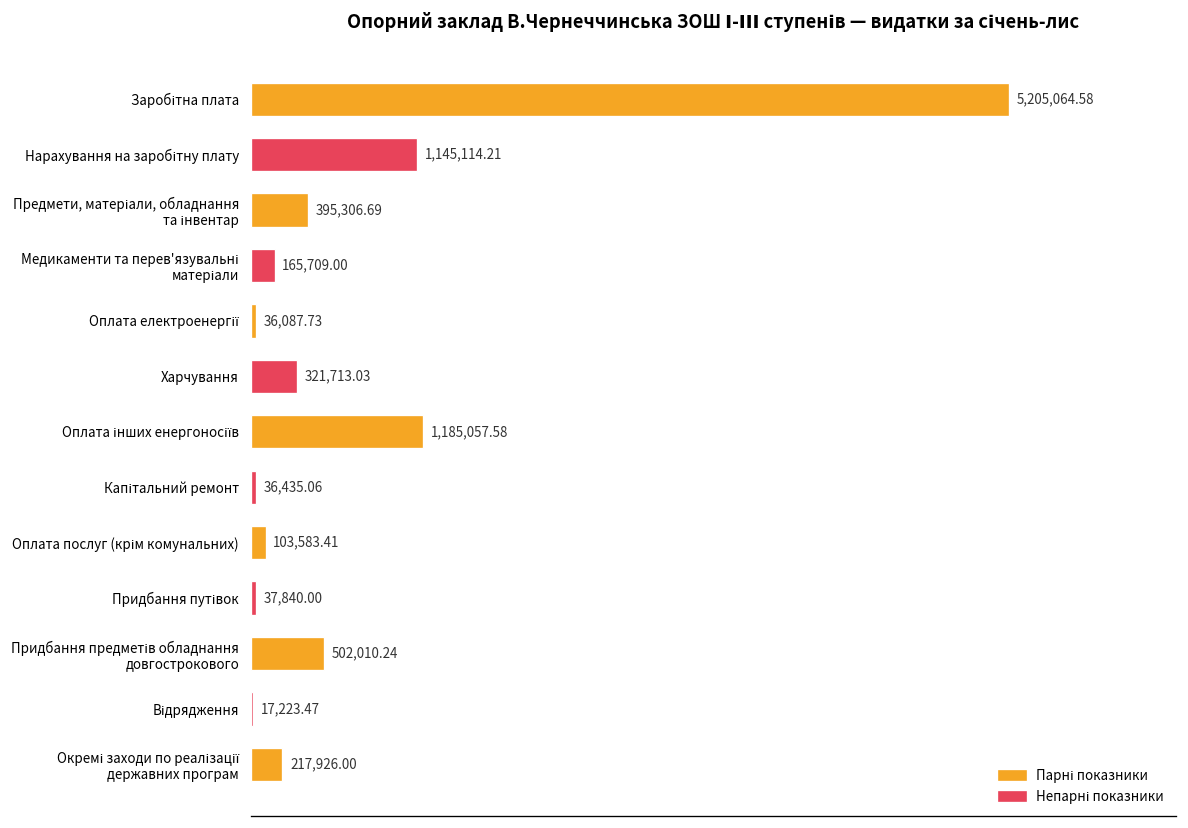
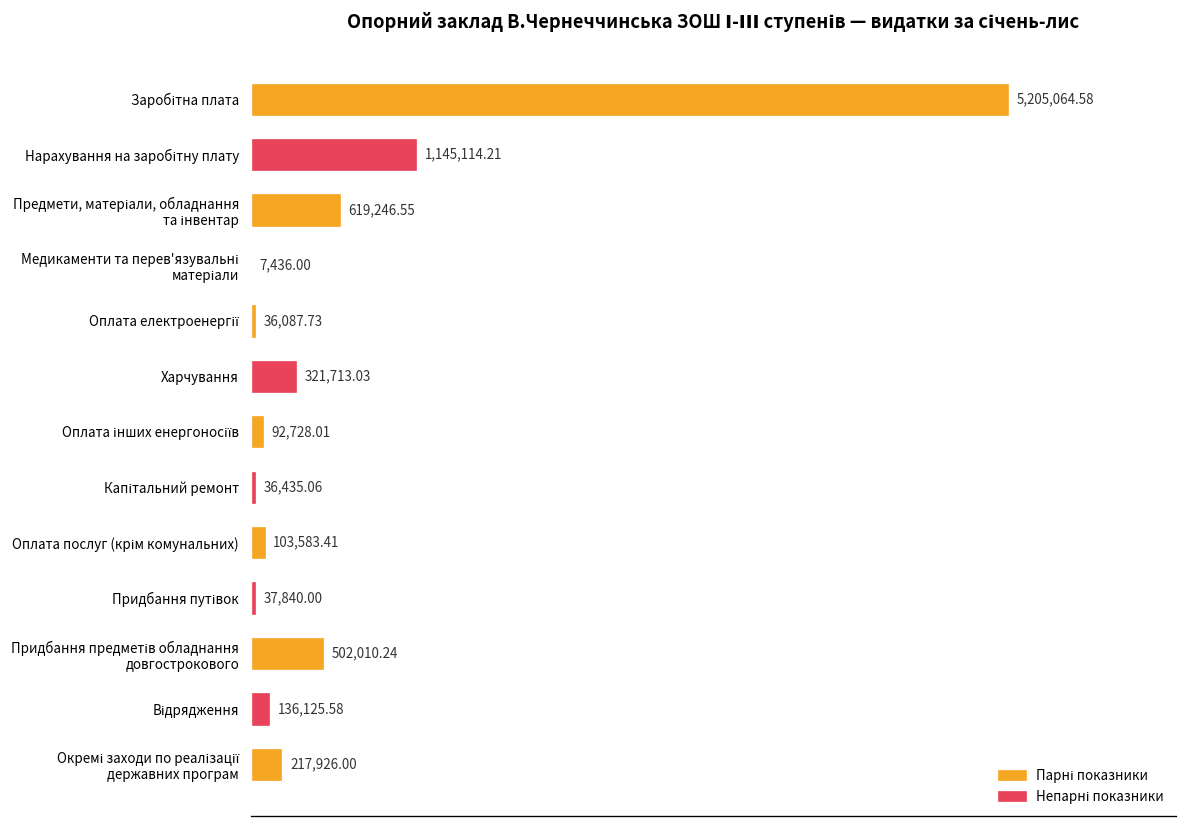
Предмети, матеріали, обладнання та інвентар: 395,306.69 -> 619,246.55
Медикаменти та перев'язувальні матеріали: 165,709.00 -> 7,436.00
Оплата інших енергоносіїв: 1,185,057.58 -> 92,728.01
Відрядження: 17,223.47 -> 136,125.58
